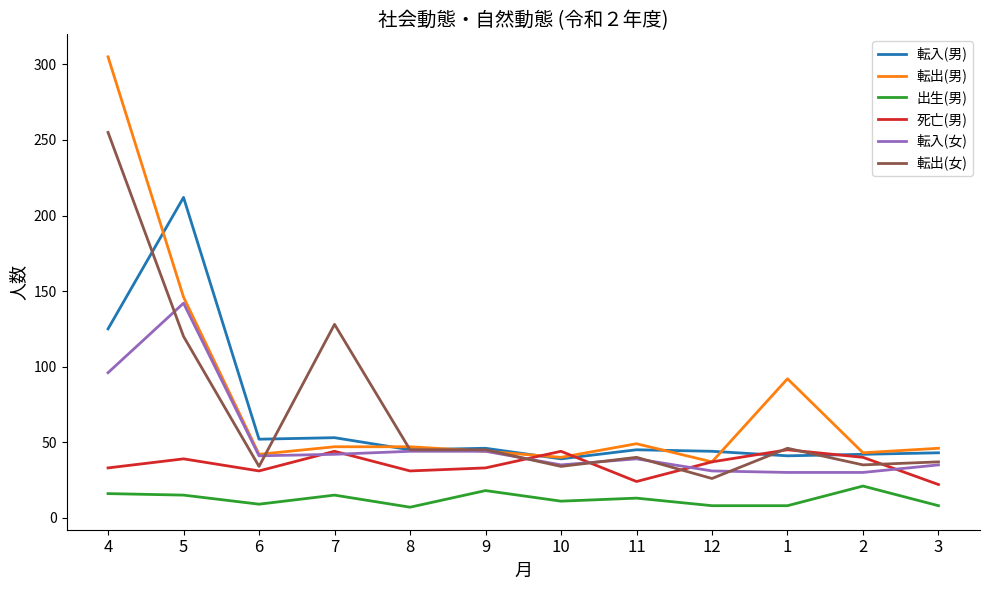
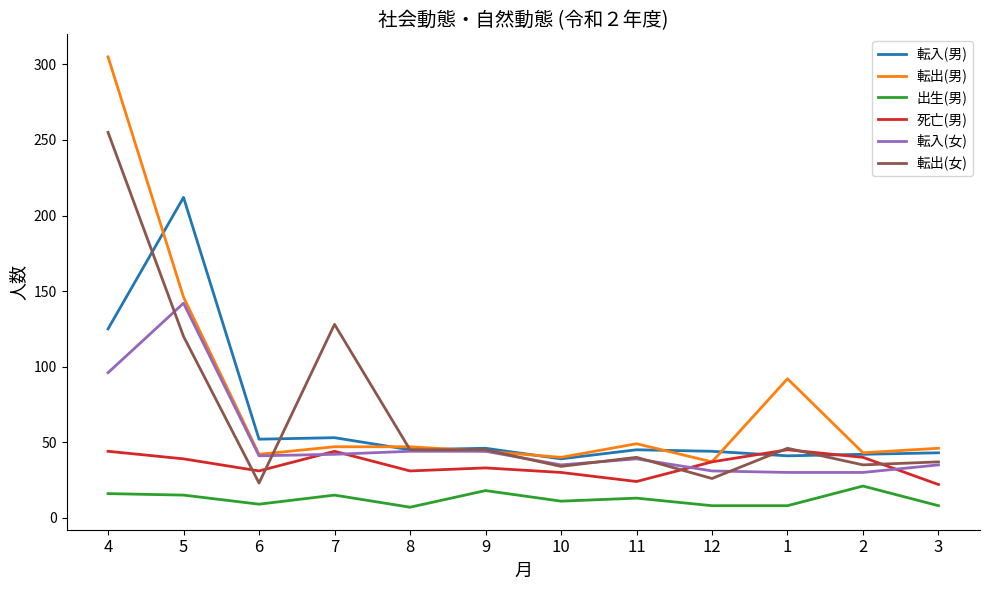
死亡(男), 4: 33 -> 44
転出(女), 6: 34 -> 23
死亡(男), 10: 44 -> 30
